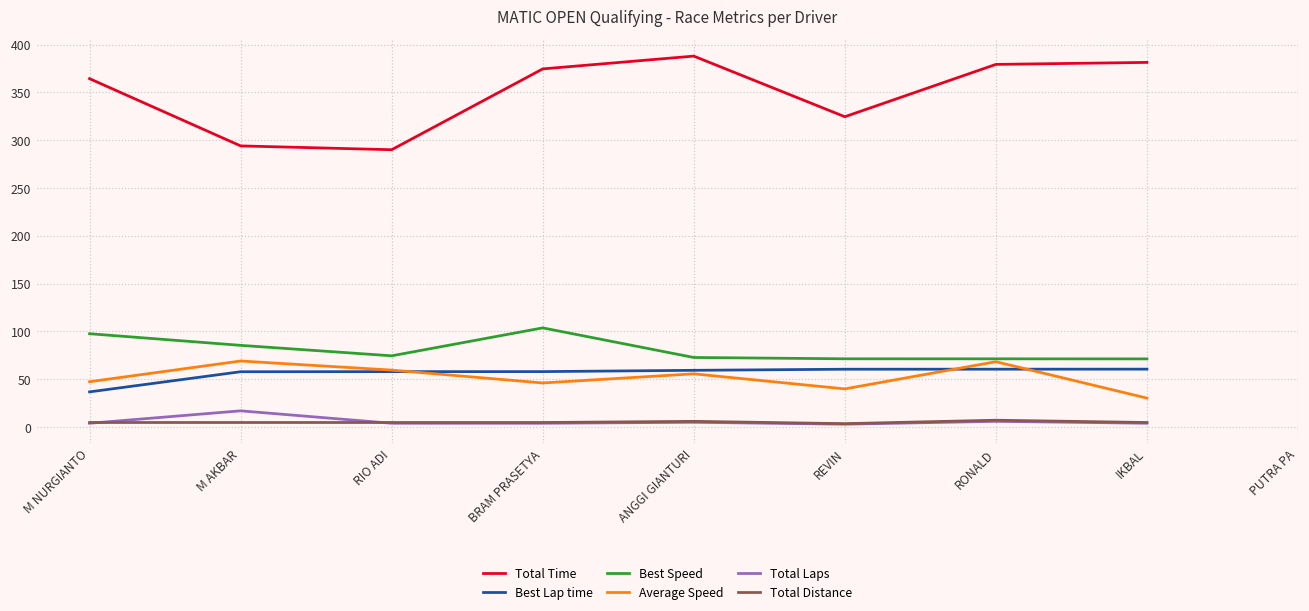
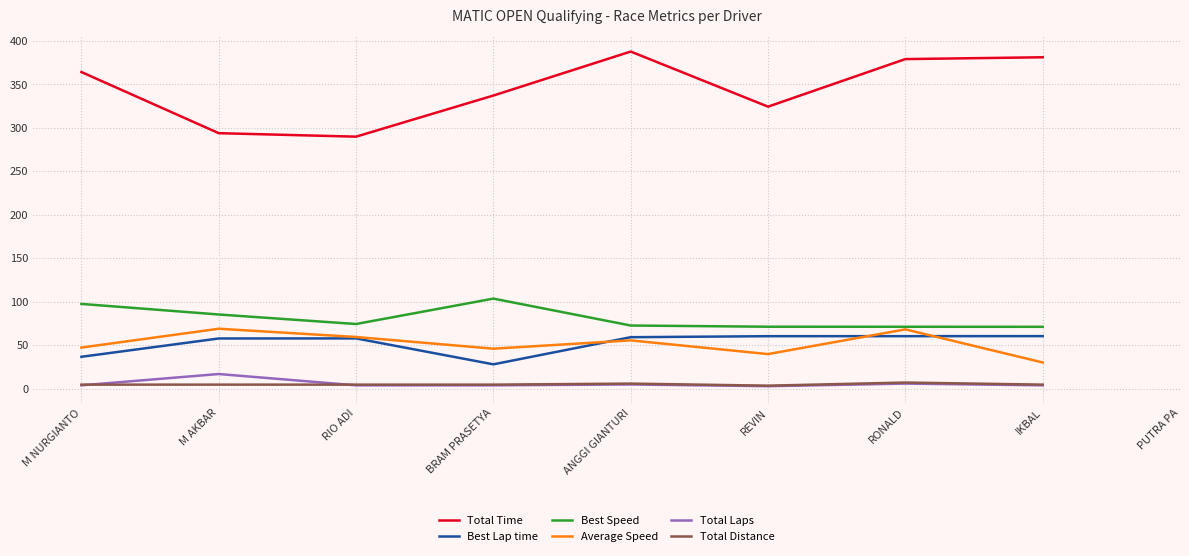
Total Time, BRAM PRASETYA: 370 -> 340
Best Lap time, BRAM PRASETYA: 60 -> 30
